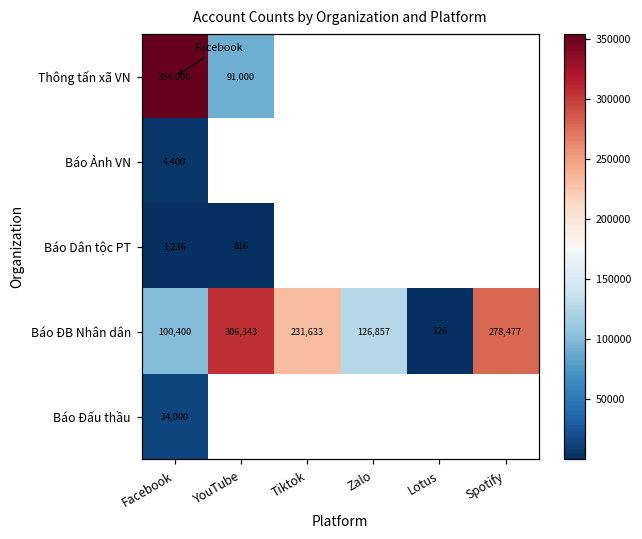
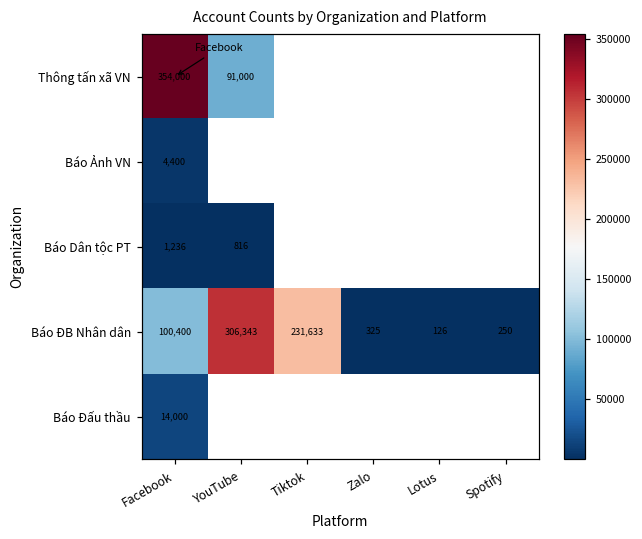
Báo ĐB Nhân dân, Zalo: 126,857 -> 325
Báo ĐB Nhân dân, Spotify: 278,477 -> 250
